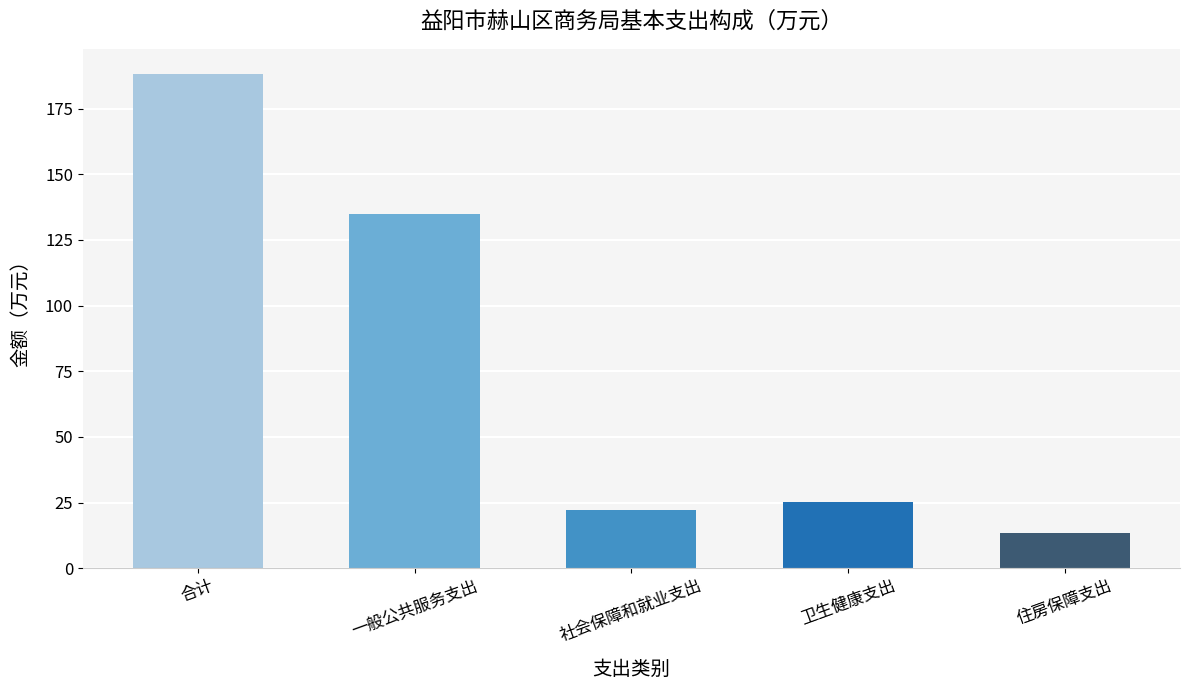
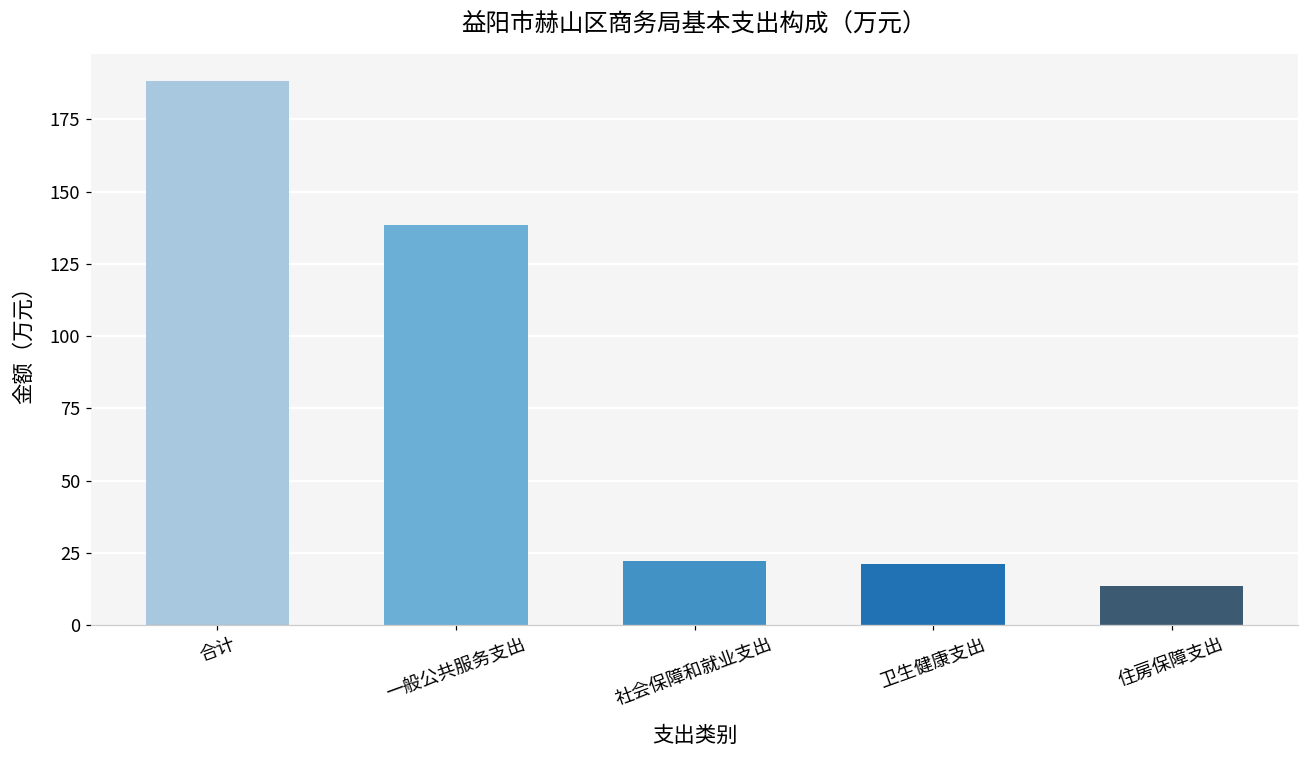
一般公共服务支出: 135 -> 138
卫生健康支出: 25 -> 21
